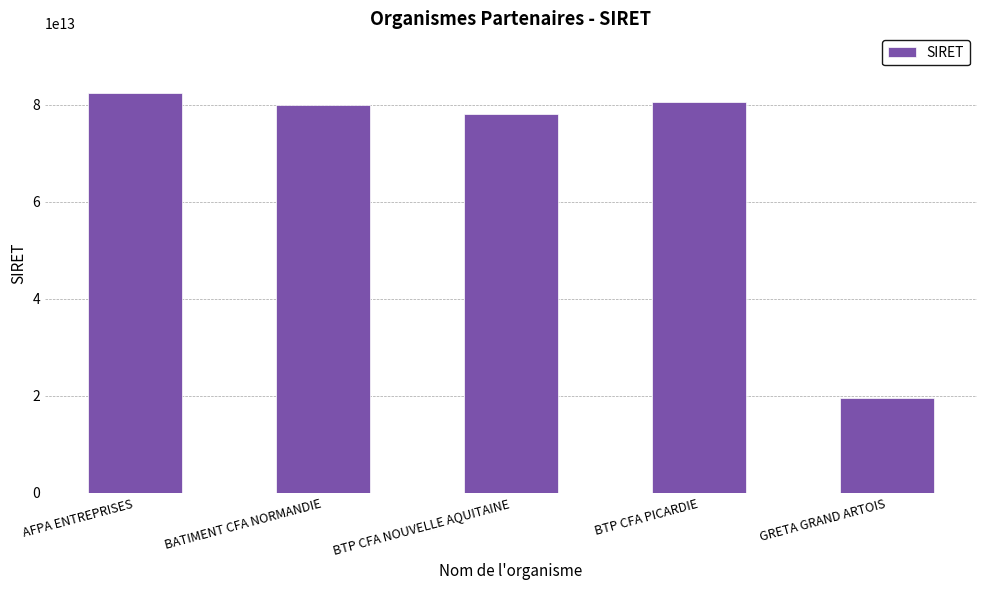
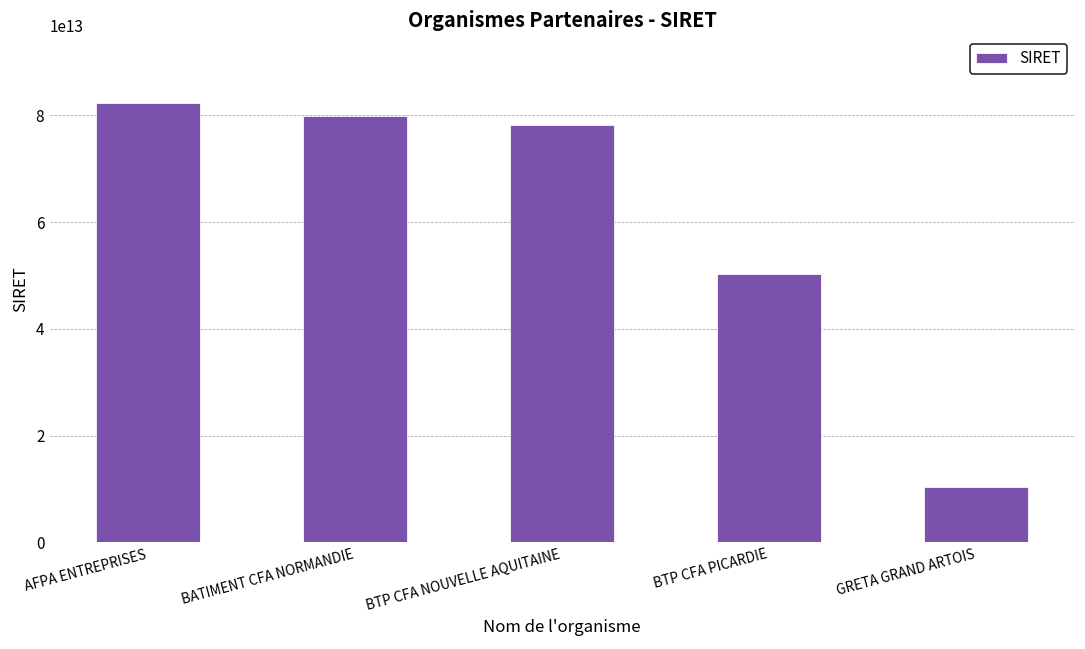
BTP CFA PICARDIE: 81000000000000 -> 50000000000000
GRETA GRAND ARTOIS: 20000000000000 -> 10000000000000
